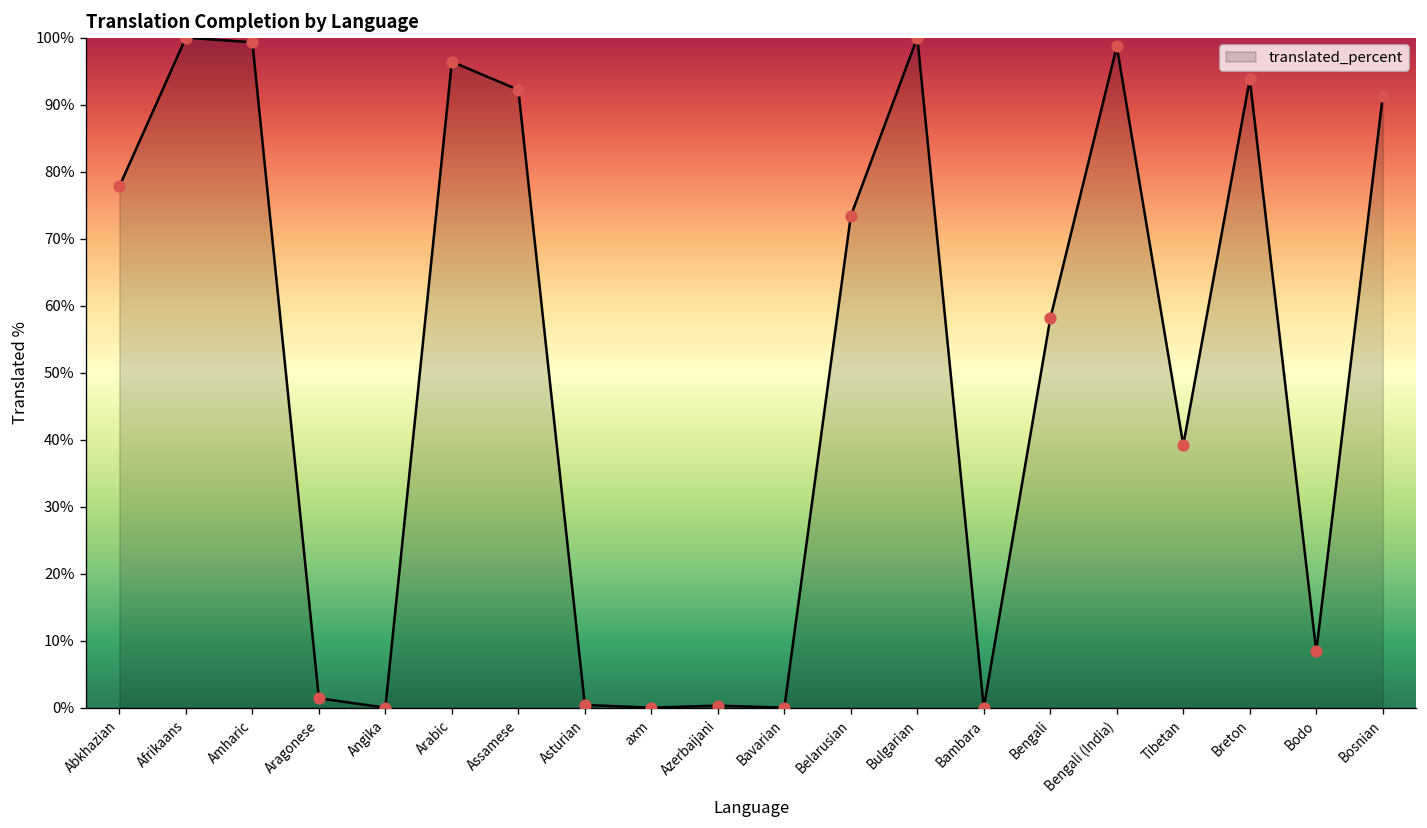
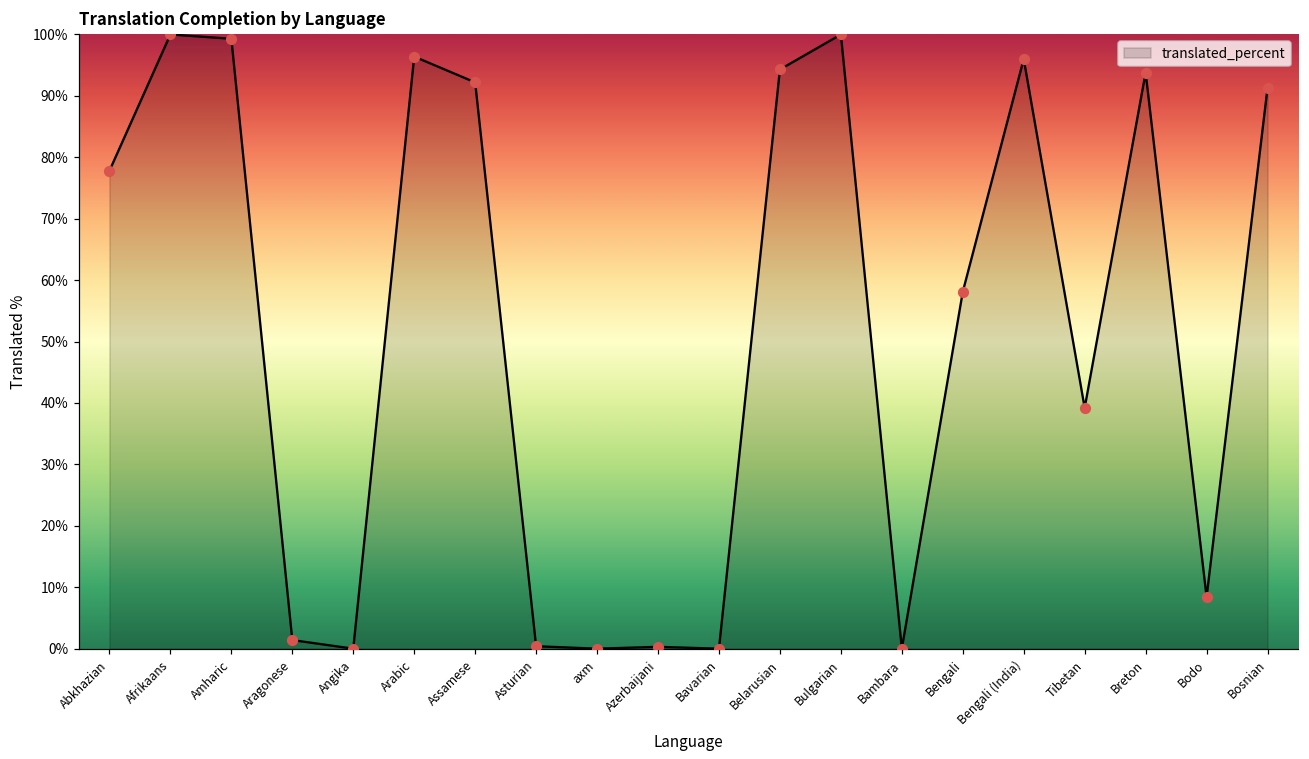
Belarusian: 73% -> 94%
Bengali (India): 99% -> 96%
